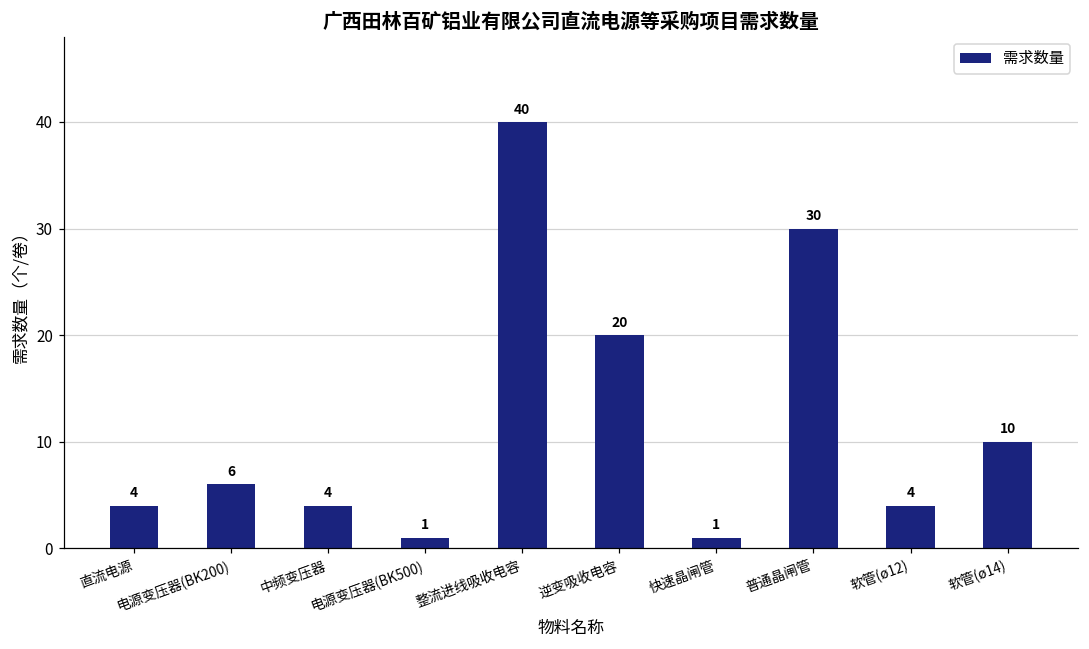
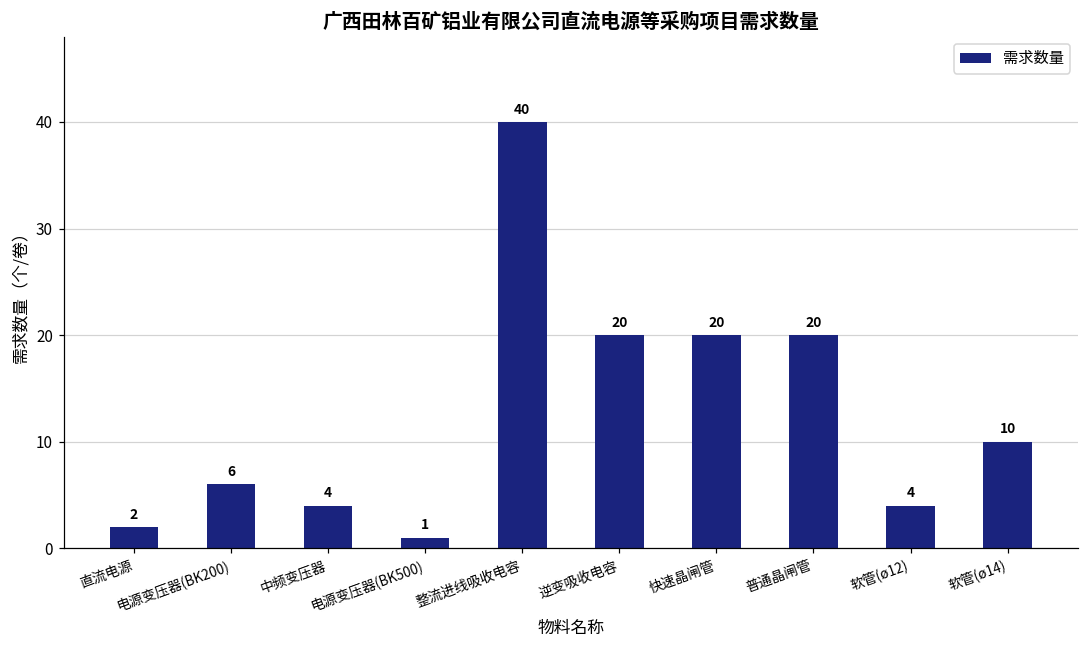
直流电源: 4 -> 2
快速晶闸管: 1 -> 20
普通晶闸管: 30 -> 20
